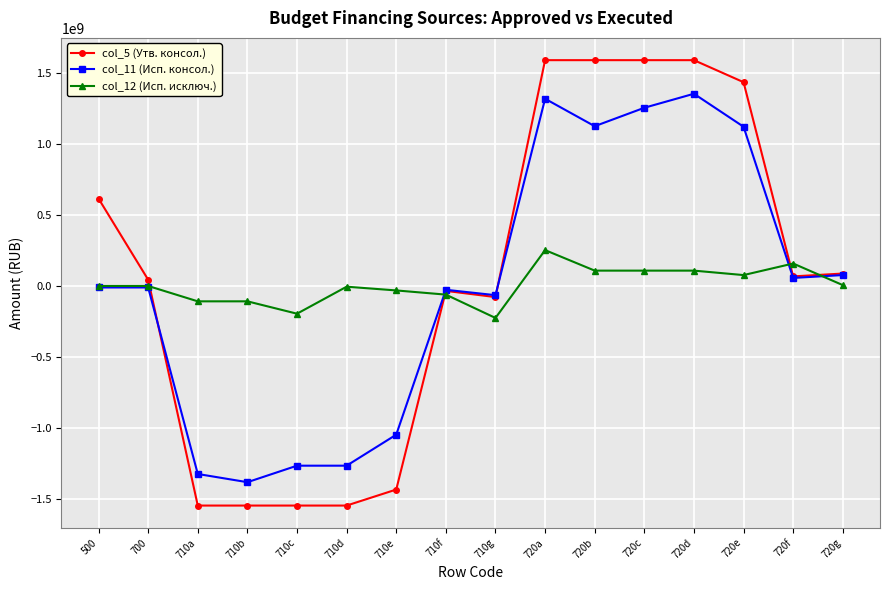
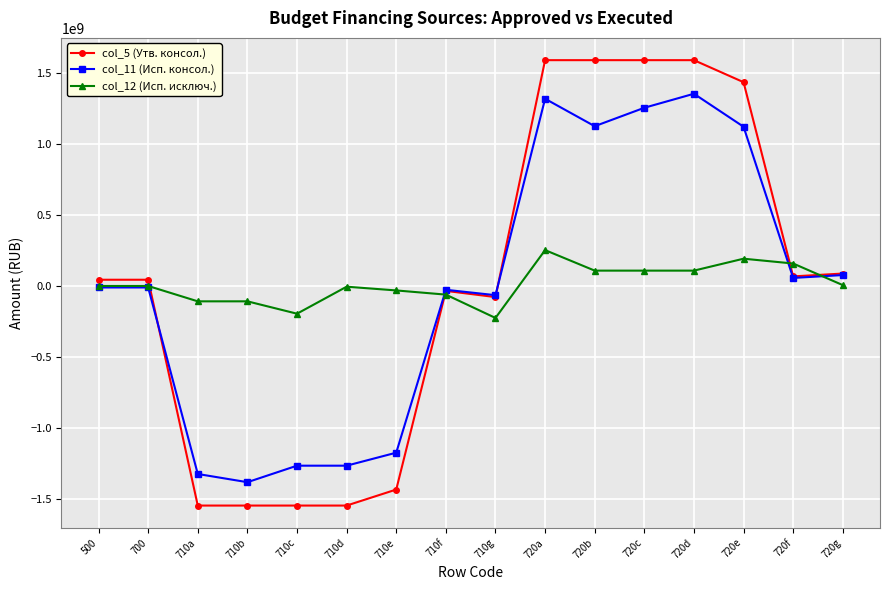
col_5 (Утв. консол.), 500: 620000000 -> 40000000
col_11 (Исп. консол.), 710e: -1050000000 -> -1180000000
col_12 (Исп. исключ.), 720e: 80000000 -> 190000000
